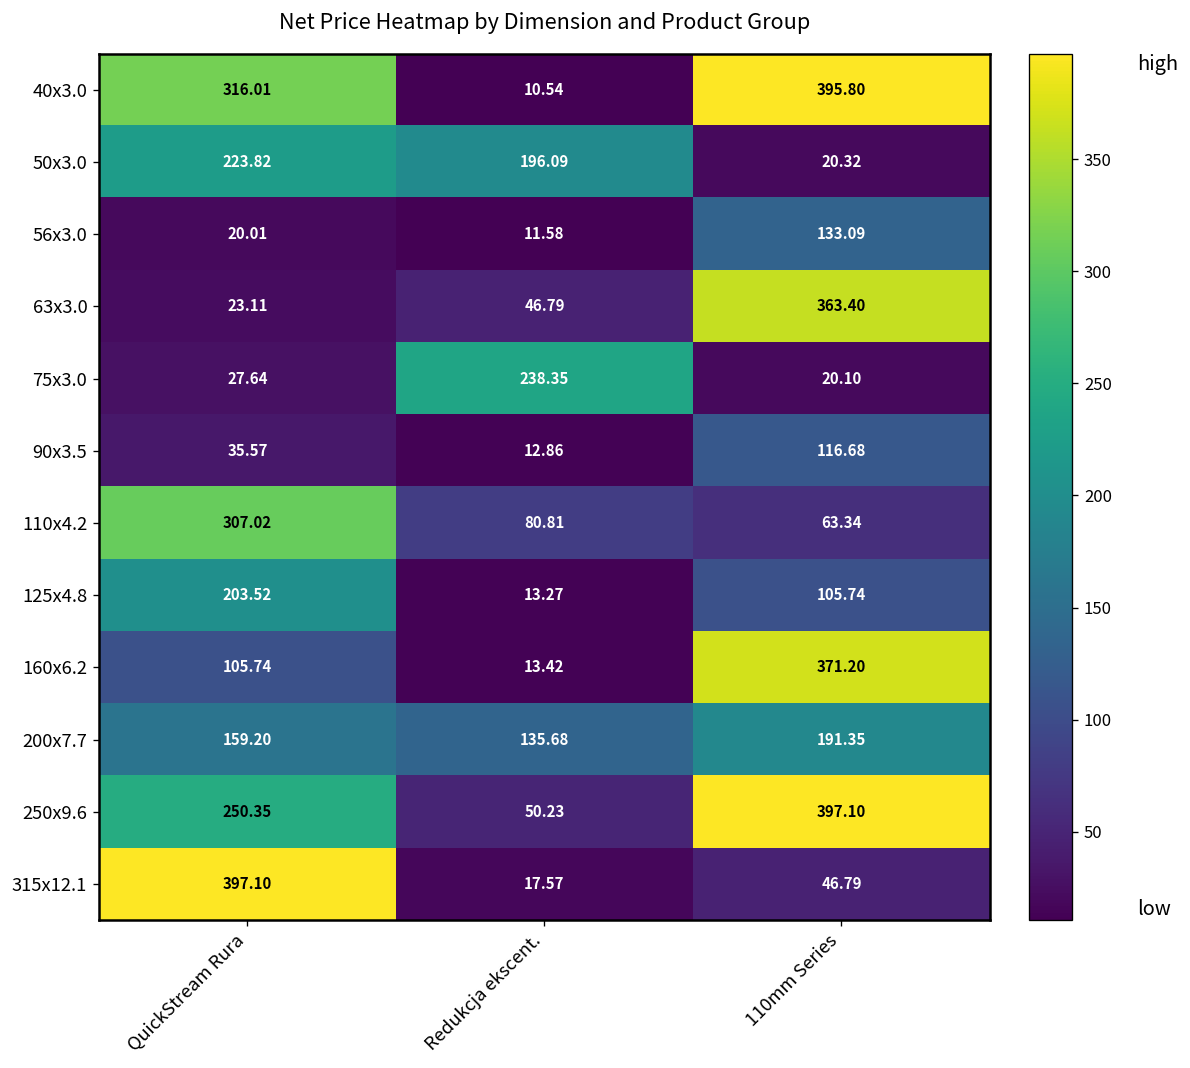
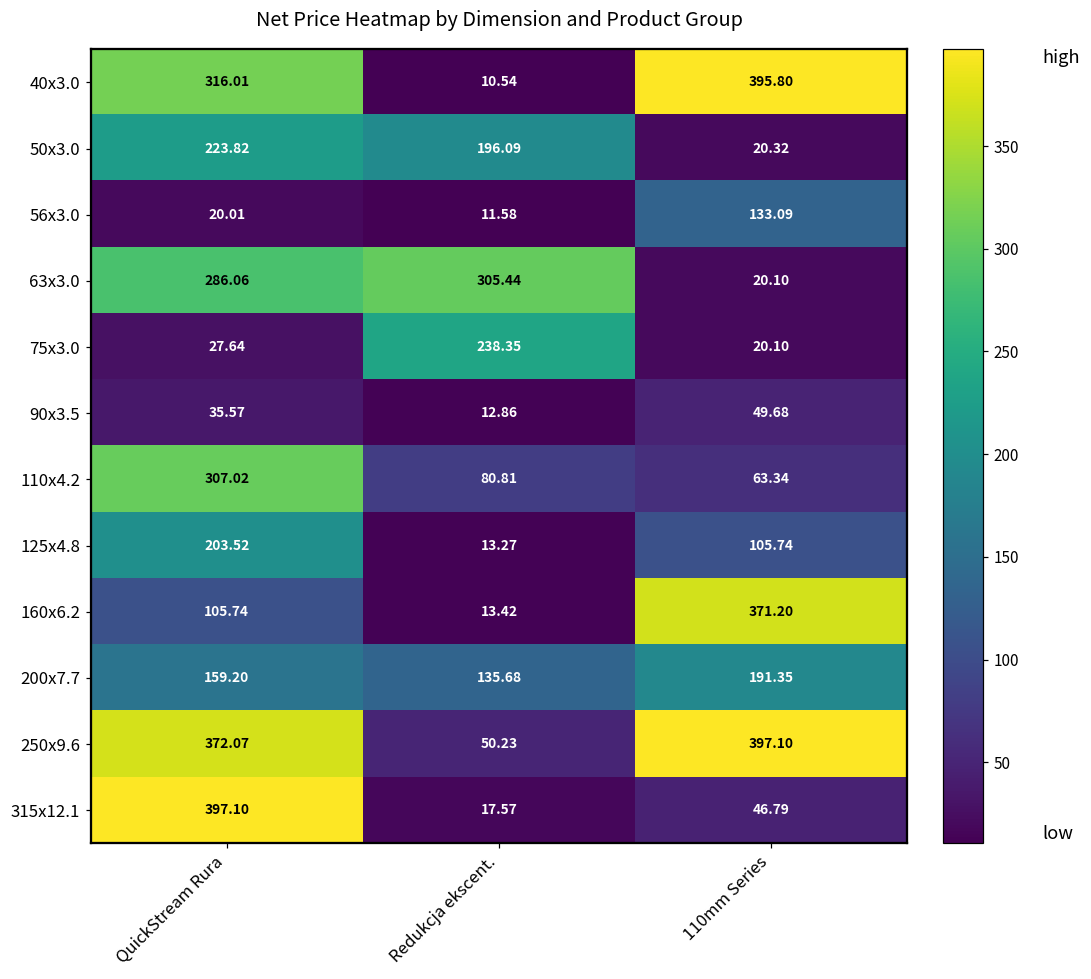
63x3.0, QuickStream Rura: 23.11 -> 286.06
63x3.0, Redukcja ekscent.: 46.79 -> 305.44
63x3.0, 110mm Series: 363.40 -> 20.10
90x3.5, 110mm Series: 116.68 -> 49.68
250x9.6, QuickStream Rura: 250.35 -> 372.07
